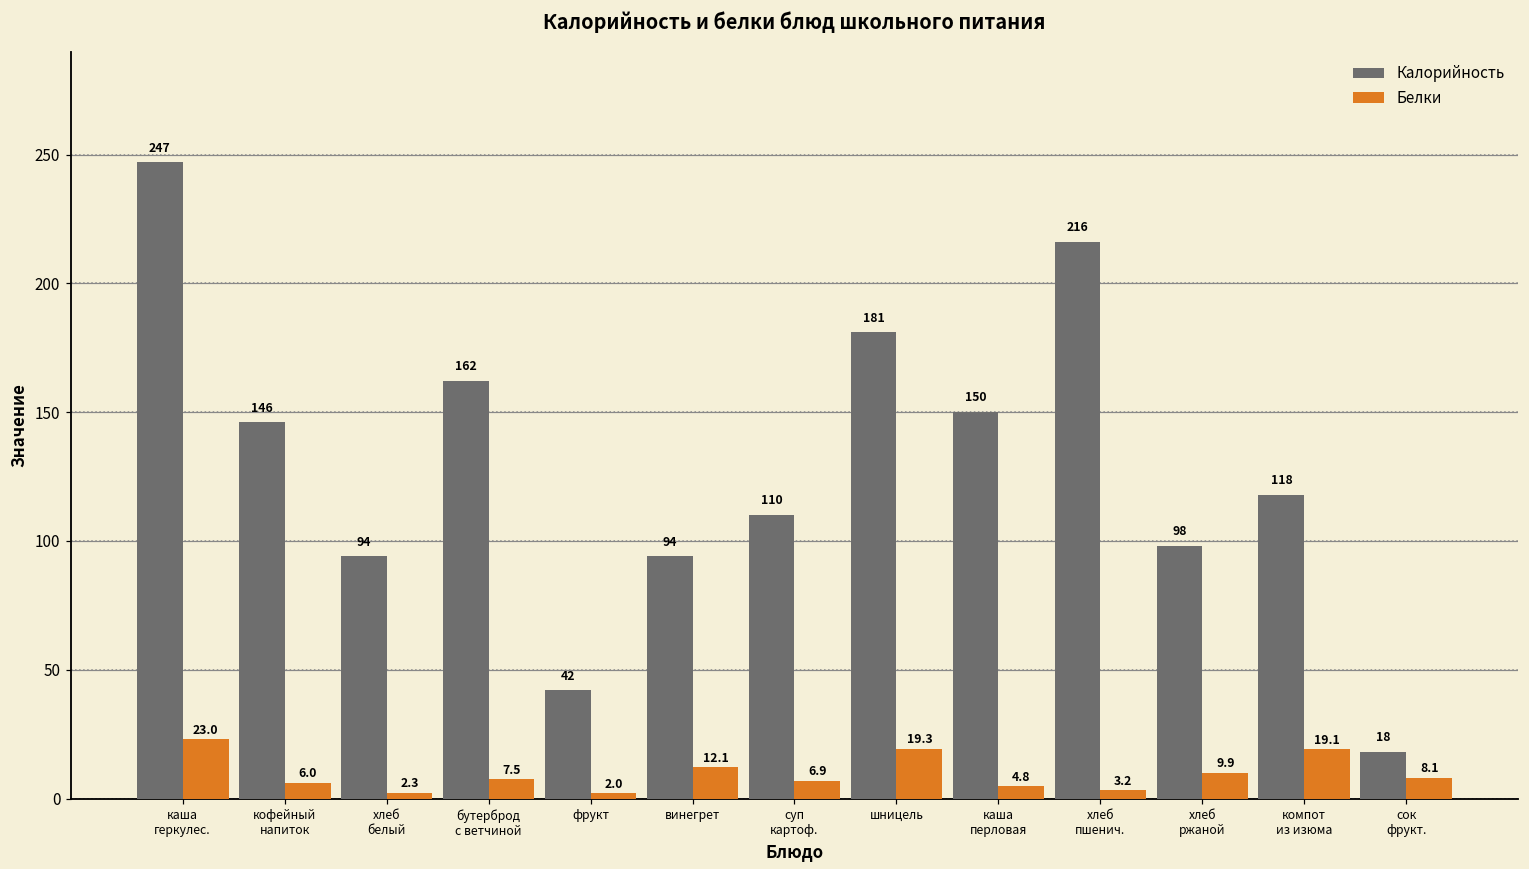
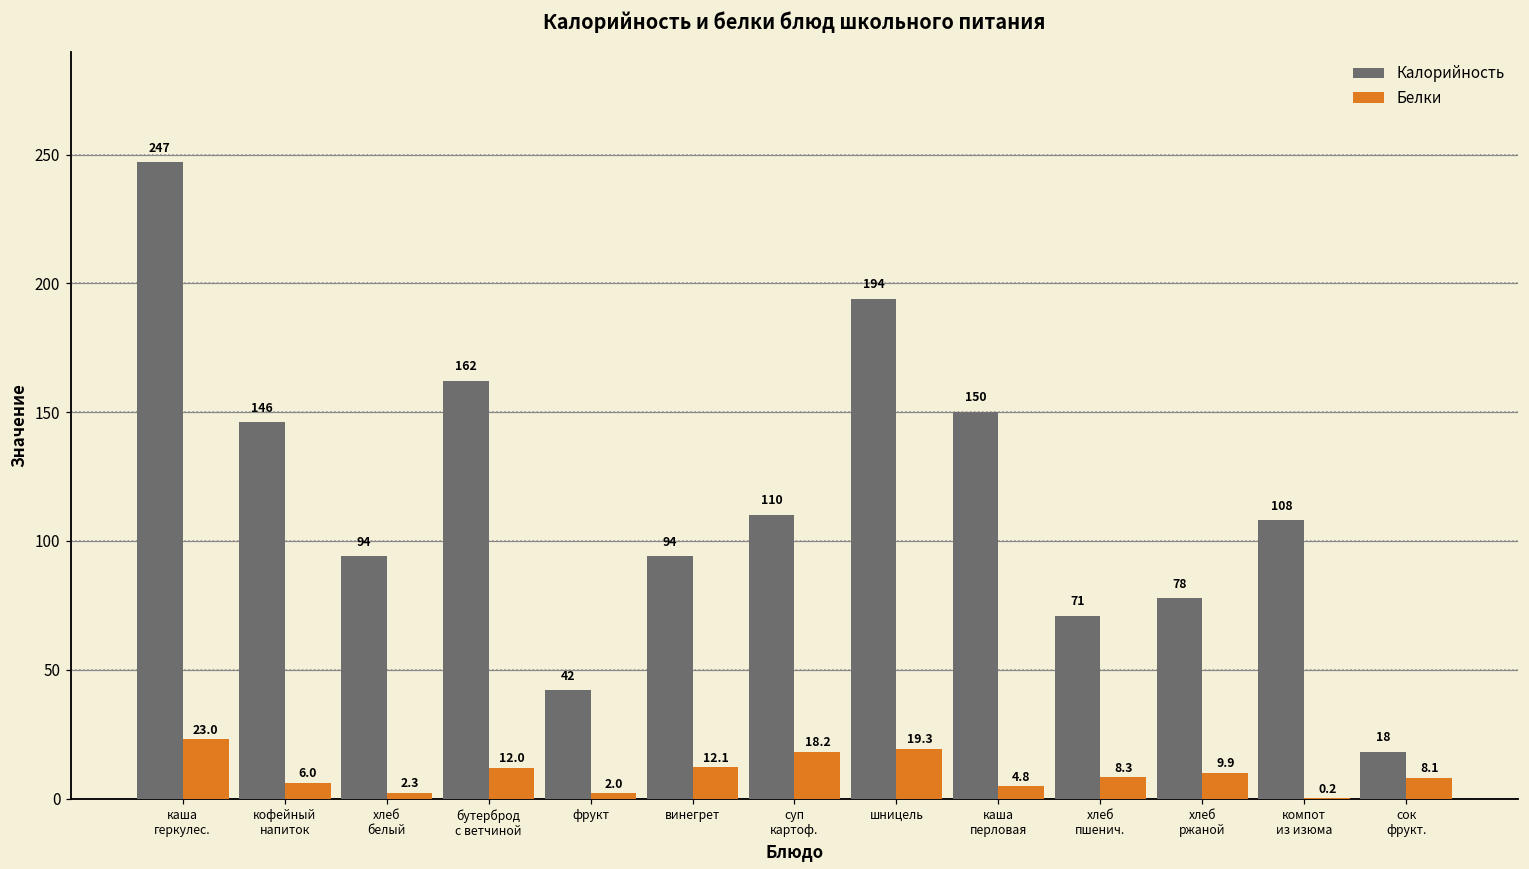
Белки, бутерброд с ветчиной: 7.5 -> 12.0
Белки, суп картоф.: 6.9 -> 18.2
Калорийность, шницель: 181 -> 194
Калорийность, хлеб пшенич.: 216 -> 71
Белки, хлеб пшенич.: 3.2 -> 8.3
Калорийность, хлеб ржаной: 98 -> 78
Калорийность, компот из изюма: 118 -> 108
Белки, компот из изюма: 19.1 -> 0.2
